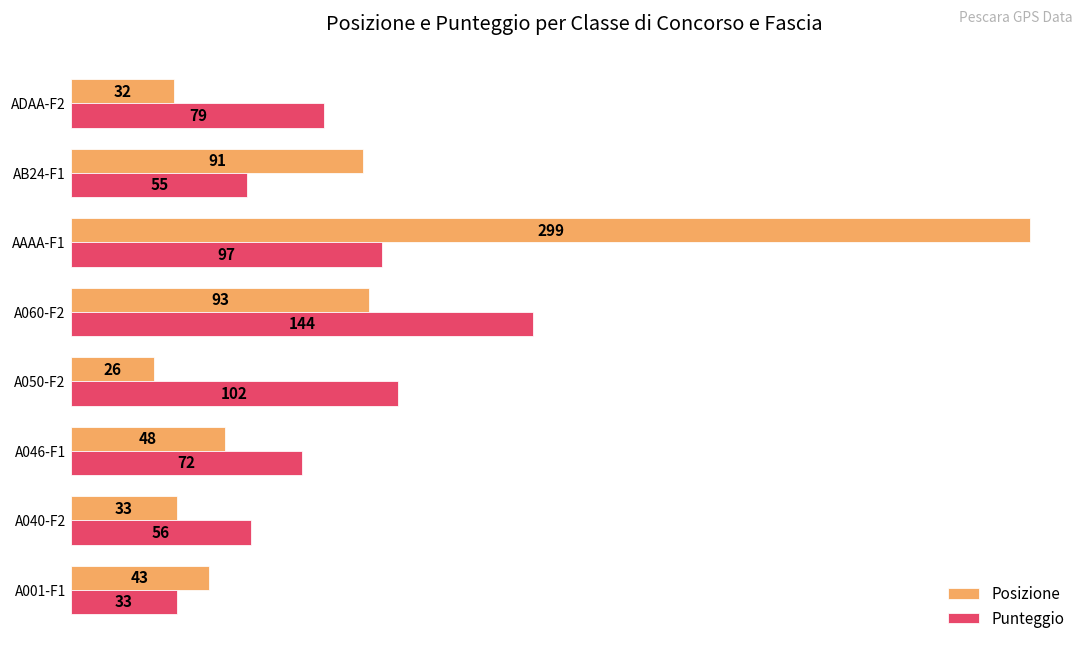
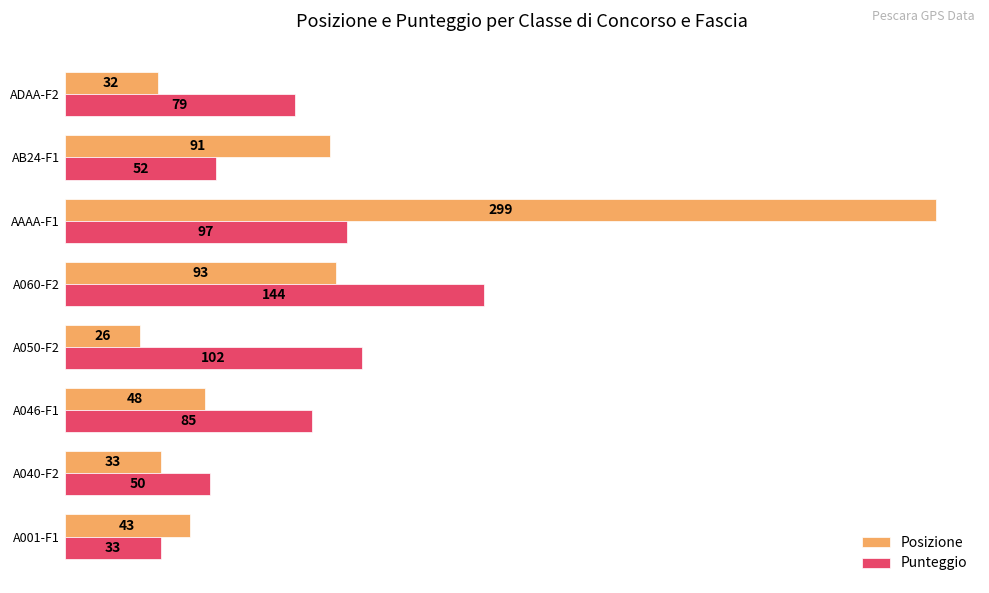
Punteggio, AB24-F1: 55 -> 52
Punteggio, A046-F1: 72 -> 85
Punteggio, A040-F2: 56 -> 50
